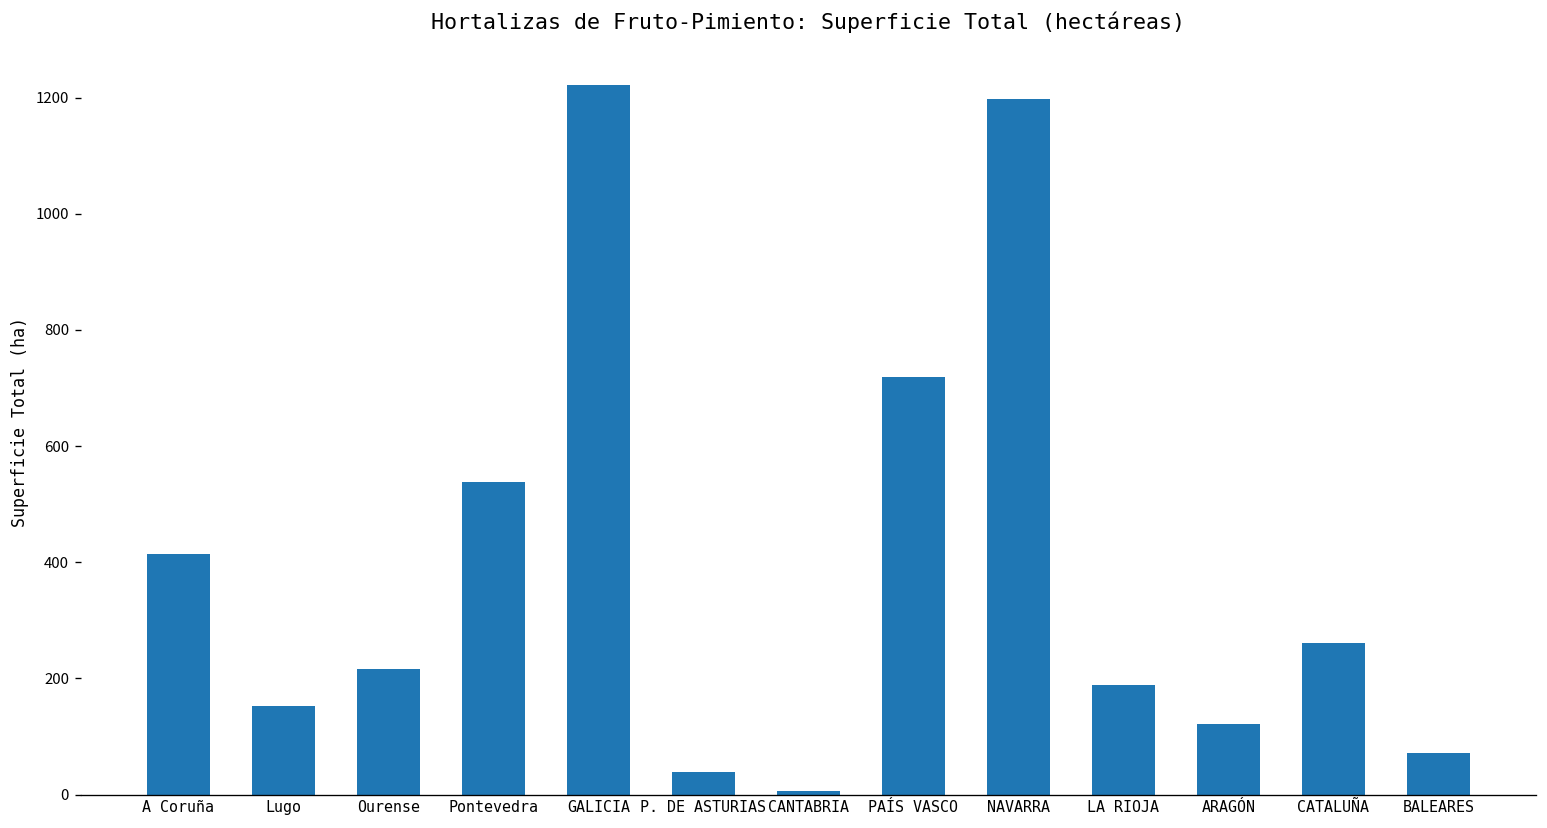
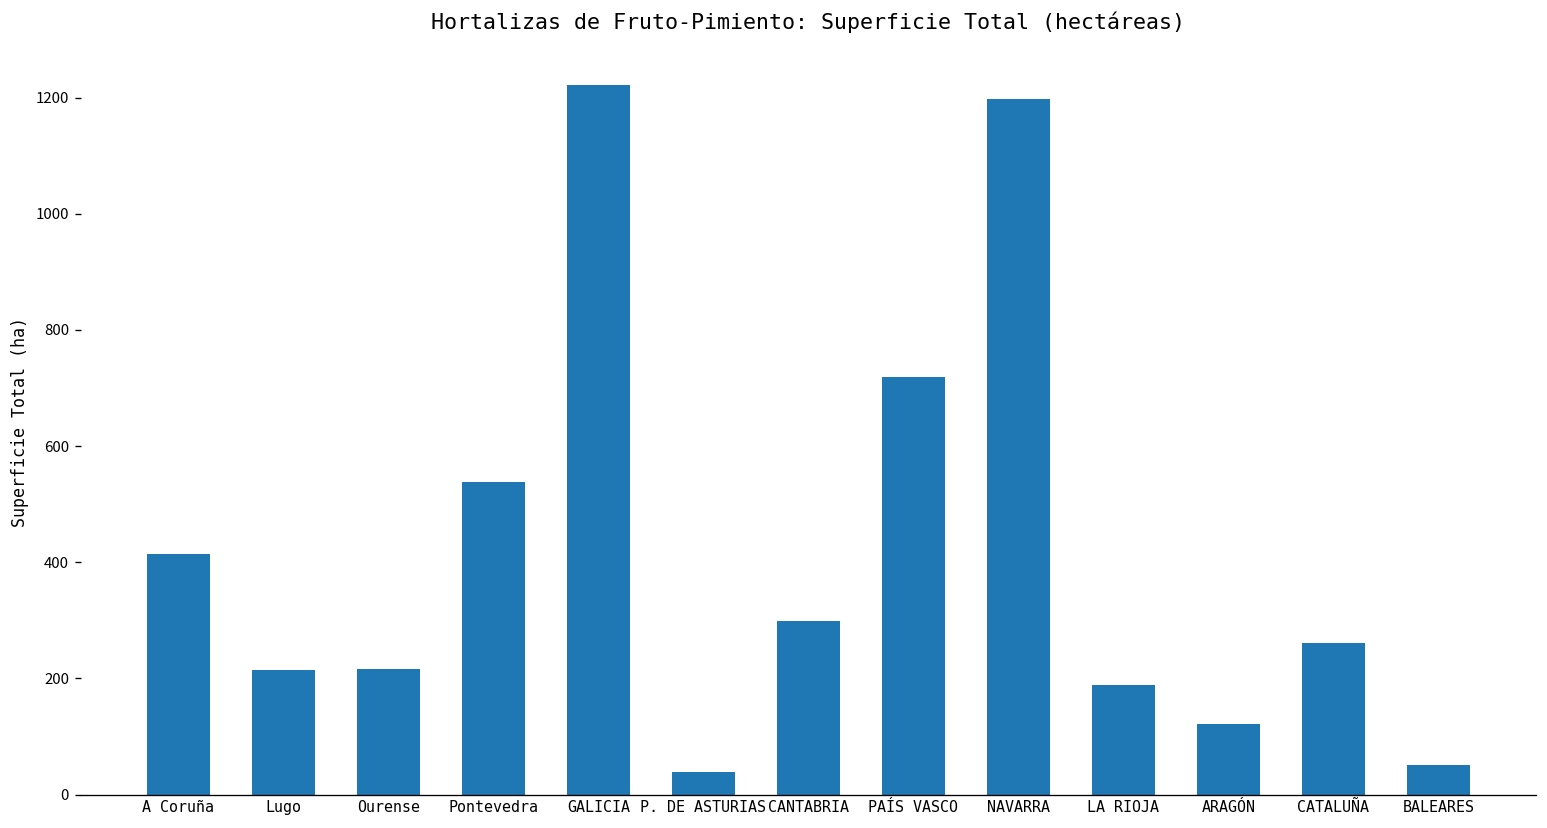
Lugo: 150 -> 220
CANTABRIA: 10 -> 300
BALEARES: 70 -> 50
